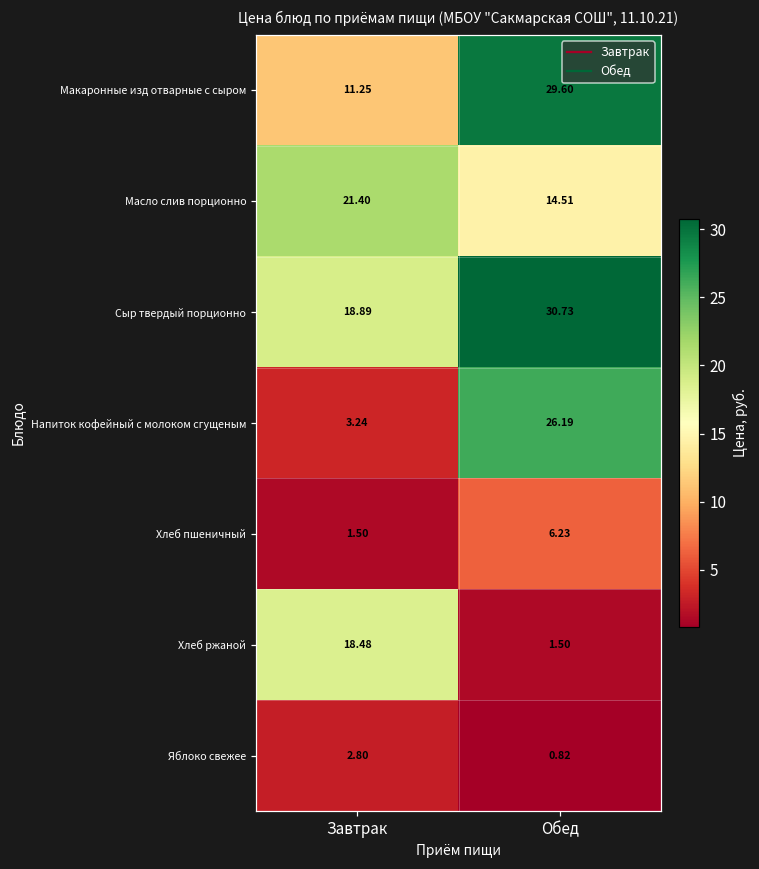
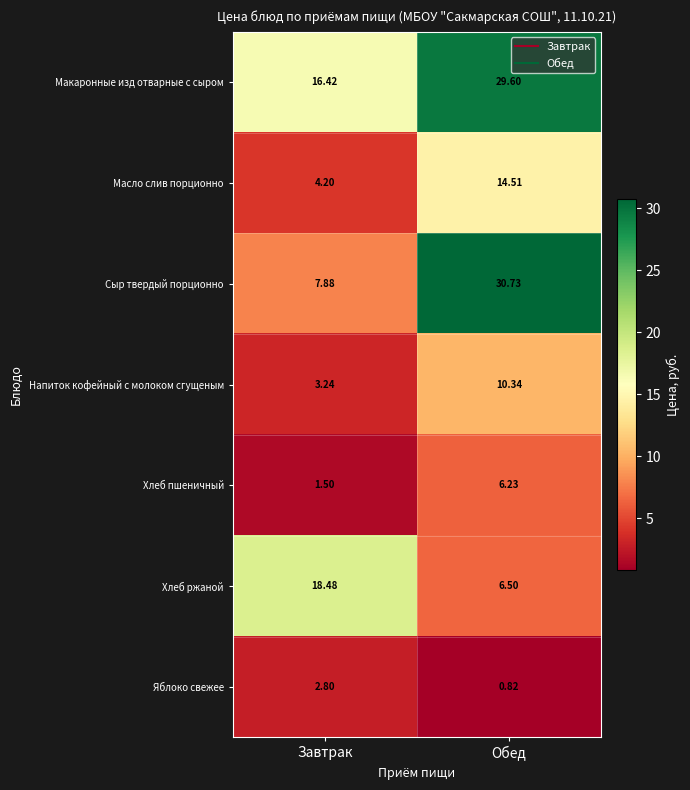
Макаронные изд отварные с сыром, Завтрак: 11.25 -> 16.42
Масло слив порционно, Завтрак: 21.40 -> 4.20
Сыр твердый порционно, Завтрак: 18.89 -> 7.88
Напиток кофейный с молоком сгущеным, Обед: 26.19 -> 10.34
Хлеб ржаной, Обед: 1.50 -> 6.50
